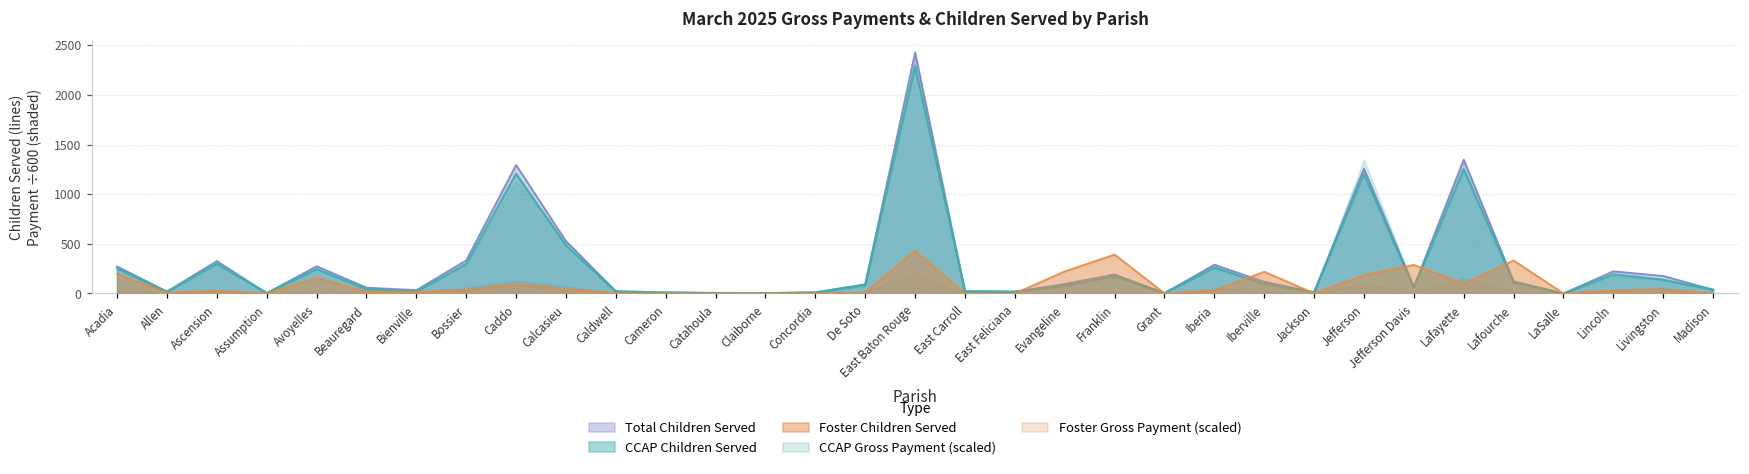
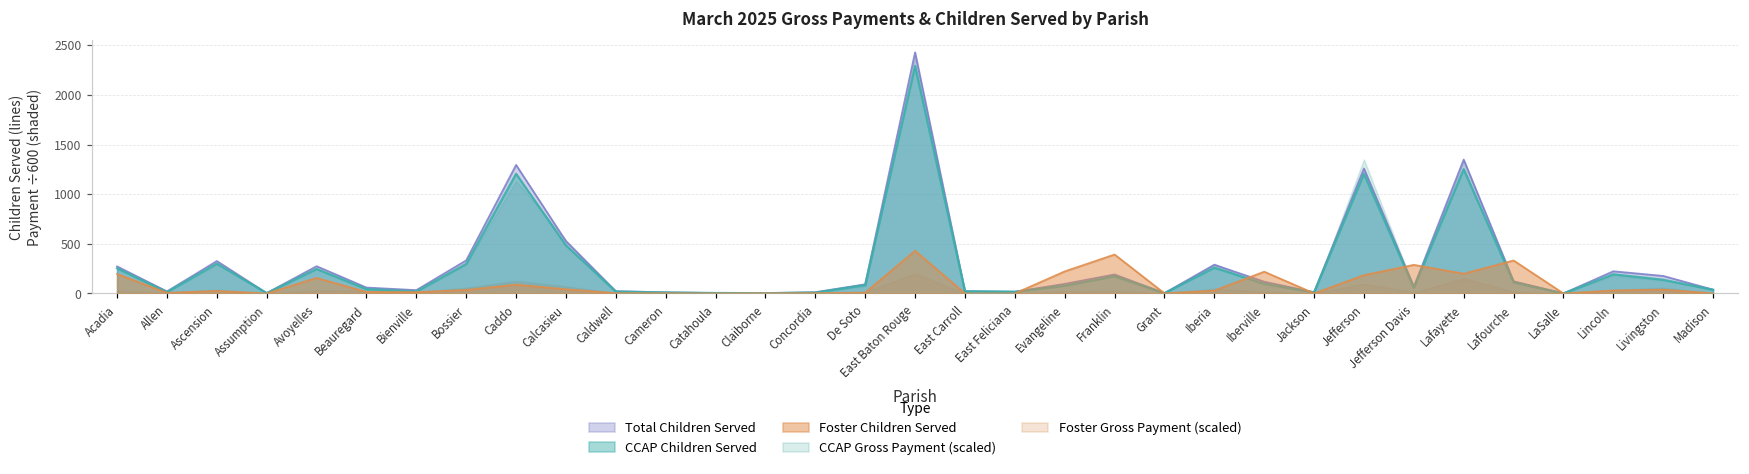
Foster Children Served, Lafayette: 100 -> 200
